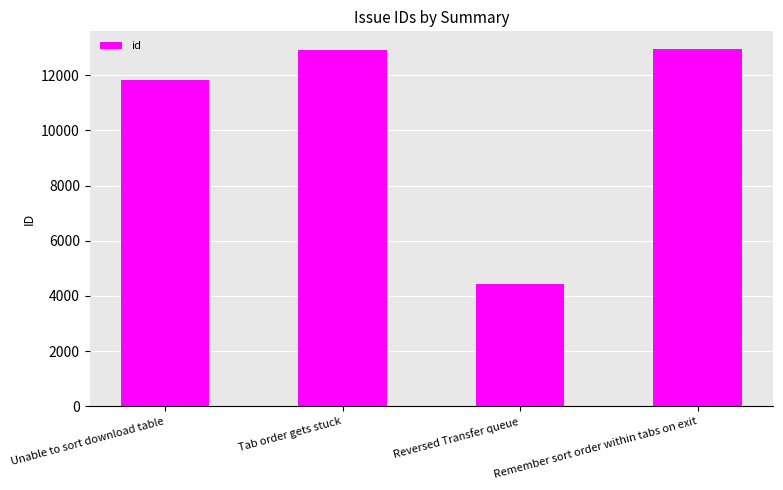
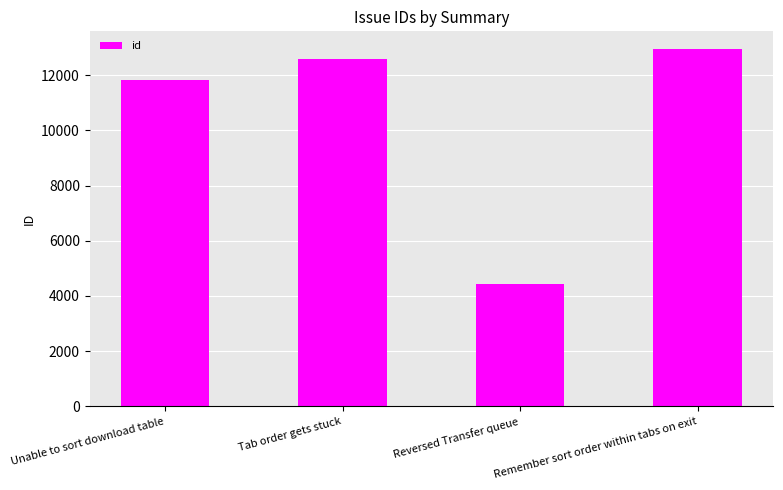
Tab order gets stuck: 12900 -> 12600
